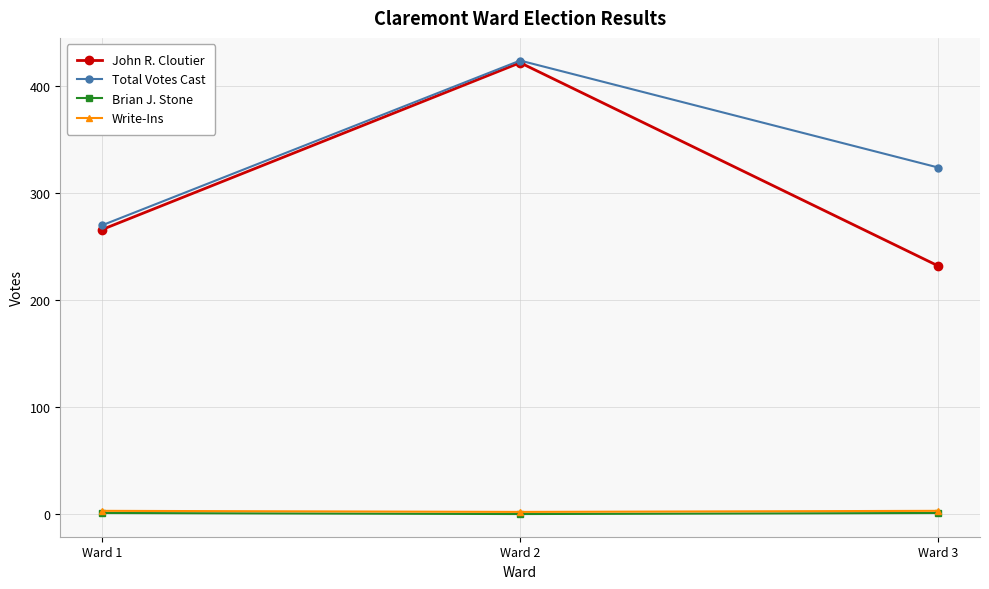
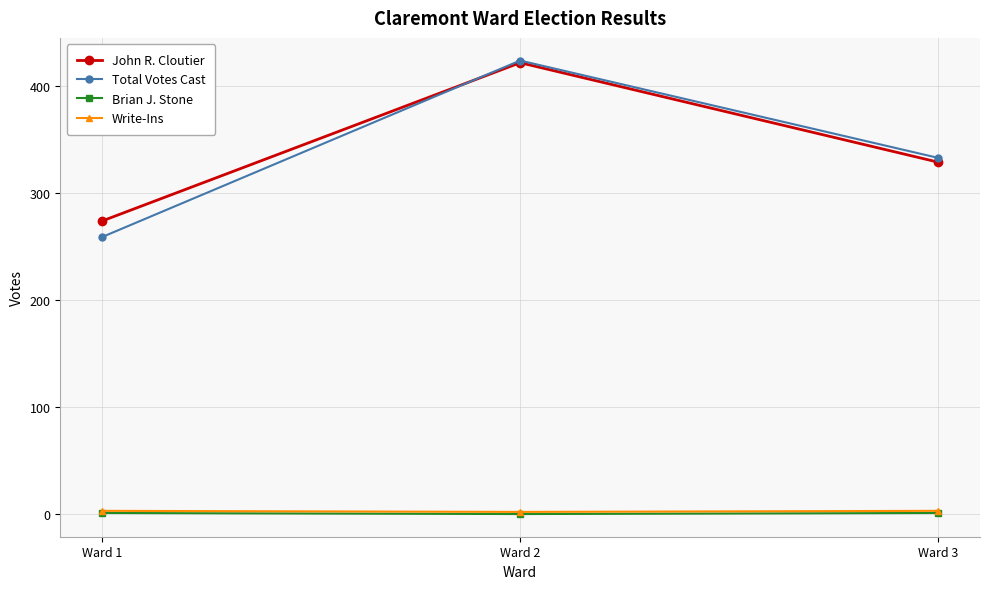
John R. Cloutier, Ward 1: 266 -> 274
Total Votes Cast, Ward 1: 270 -> 259
John R. Cloutier, Ward 3: 232 -> 329
Total Votes Cast, Ward 3: 324 -> 333
